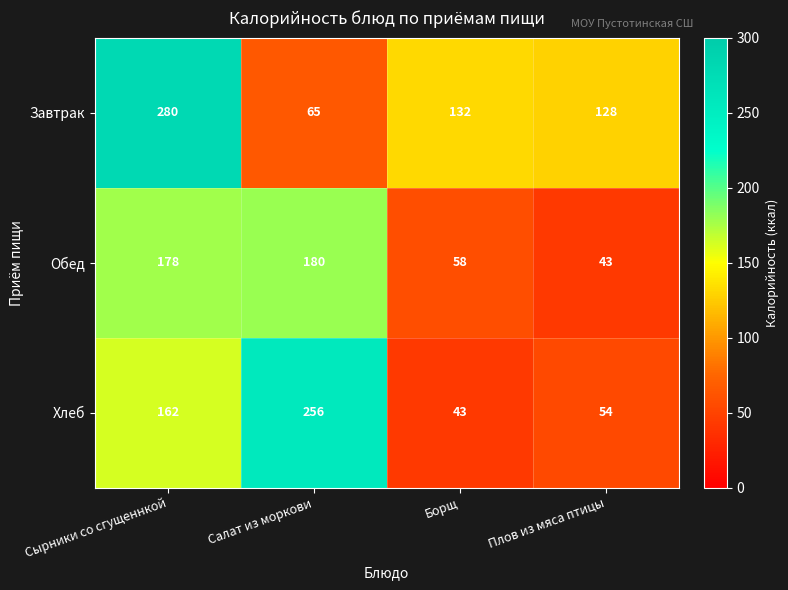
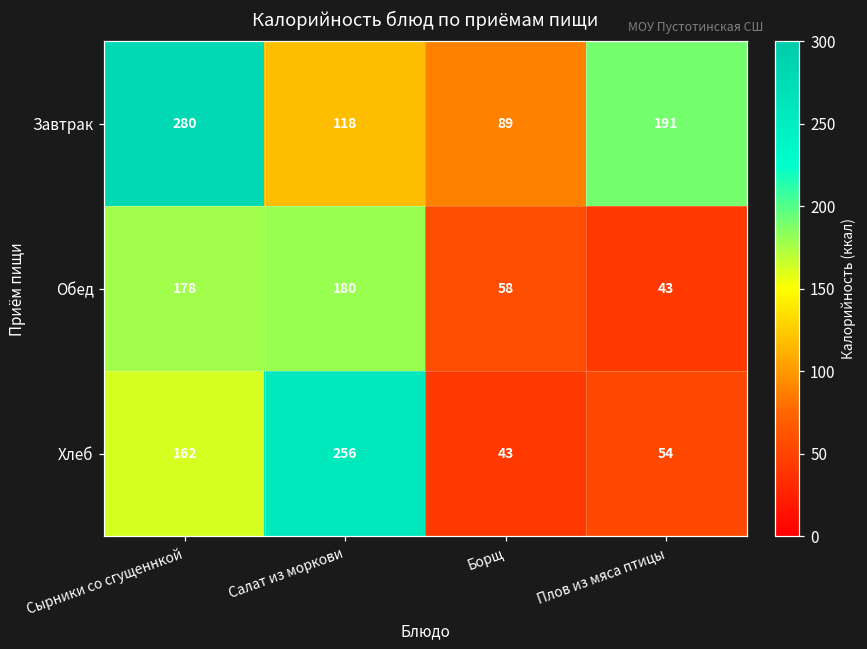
Завтрак, Салат из моркови: 65 -> 118
Завтрак, Борщ: 132 -> 89
Завтрак, Плов из мяса птицы: 128 -> 191
